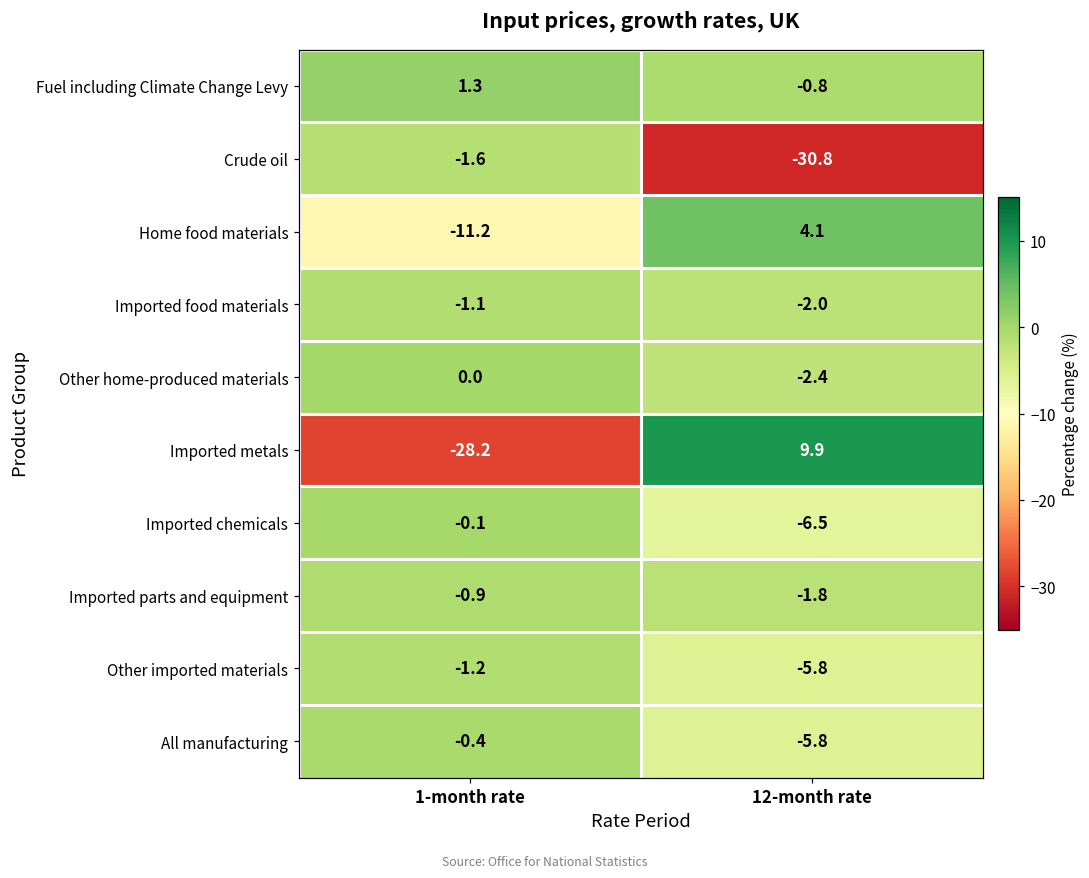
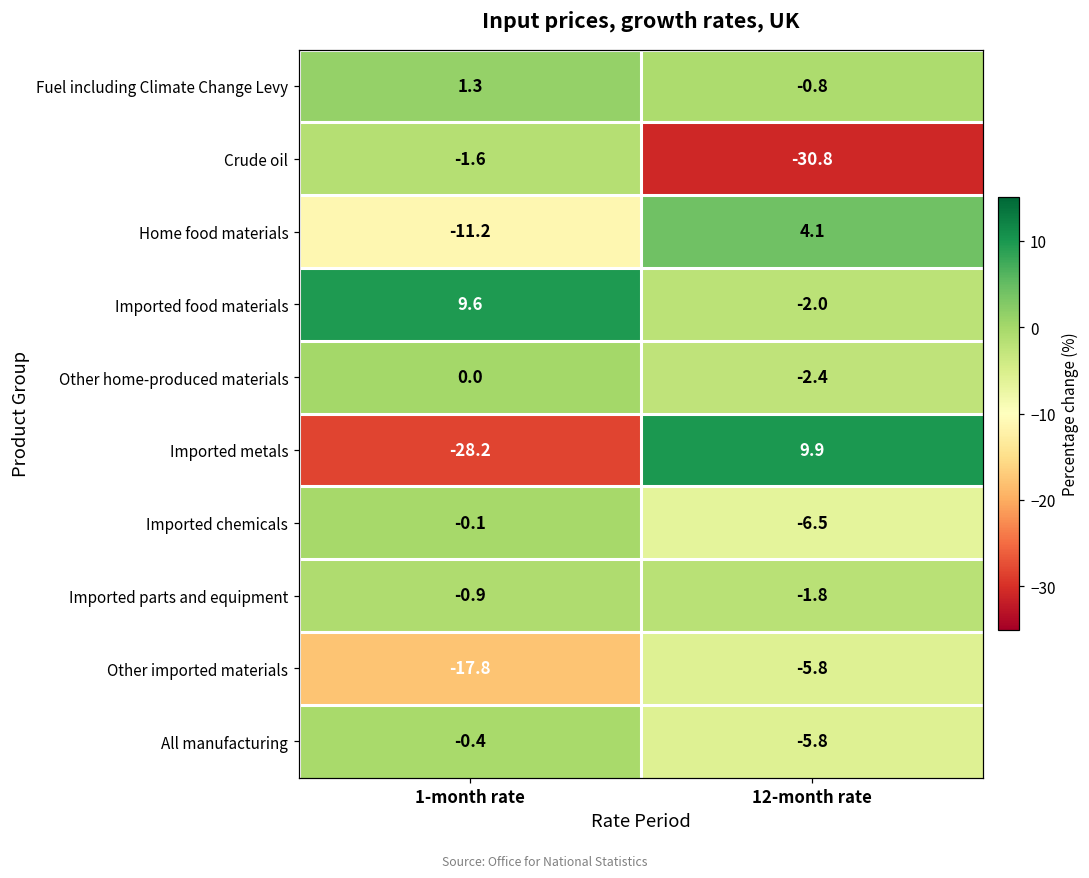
Imported food materials, 1-month rate: -1.1 -> 9.6
Other imported materials, 1-month rate: -1.2 -> -17.8
